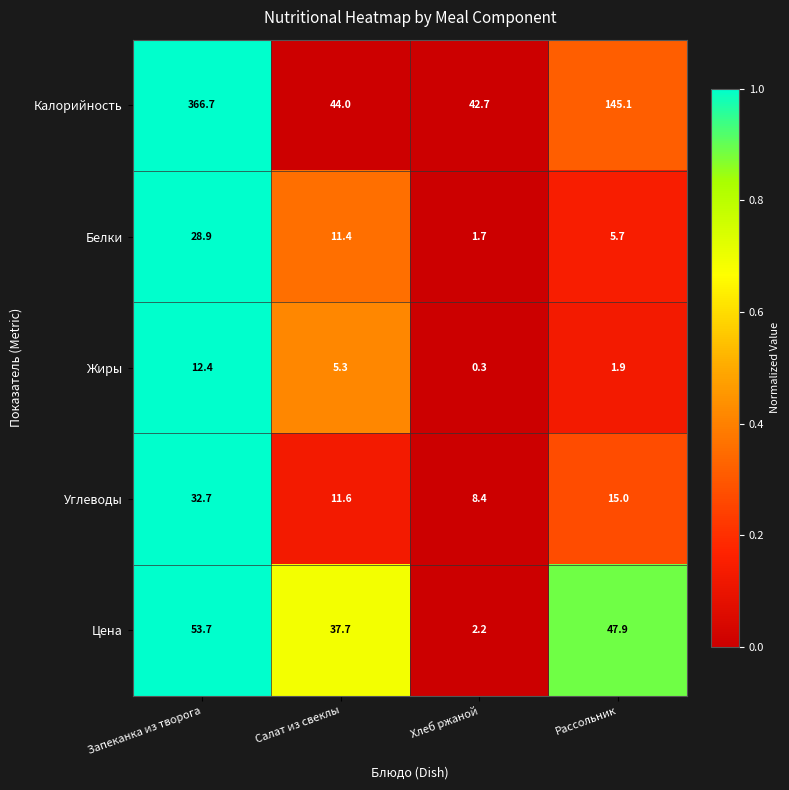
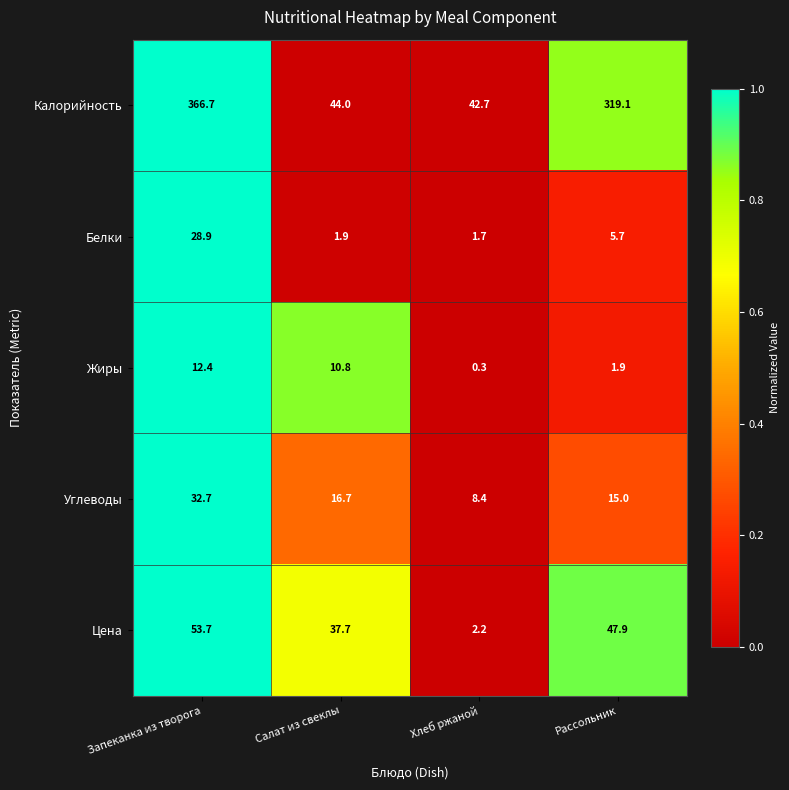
Калорийность, Рассольник: 145.1 -> 319.1
Белки, Салат из свеклы: 11.4 -> 1.9
Жиры, Салат из свеклы: 5.3 -> 10.8
Углеводы, Салат из свеклы: 11.6 -> 16.7
